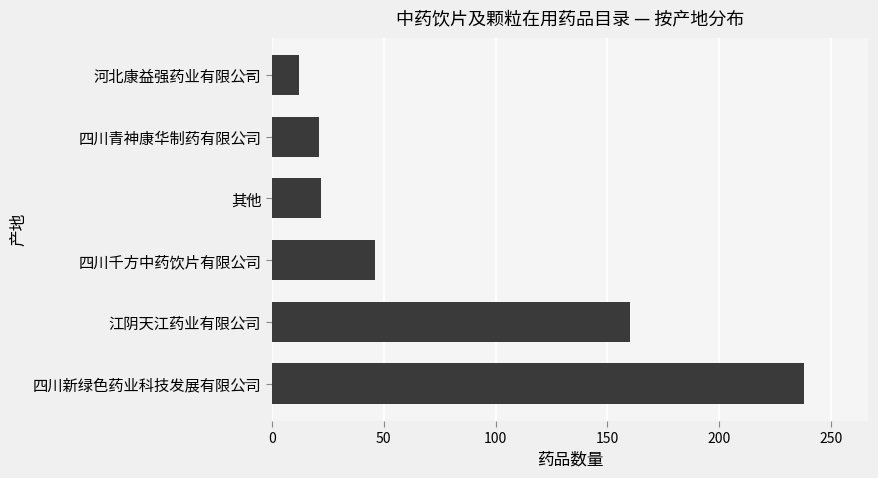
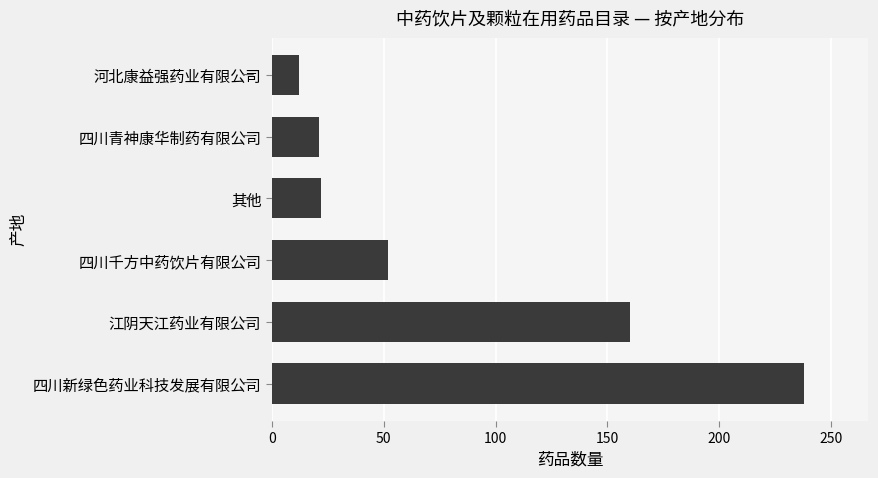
四川千方中药饮片有限公司: 46 -> 52
